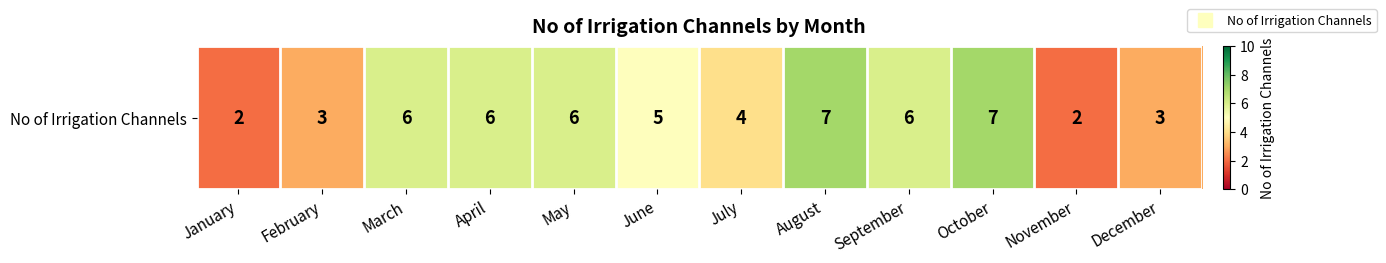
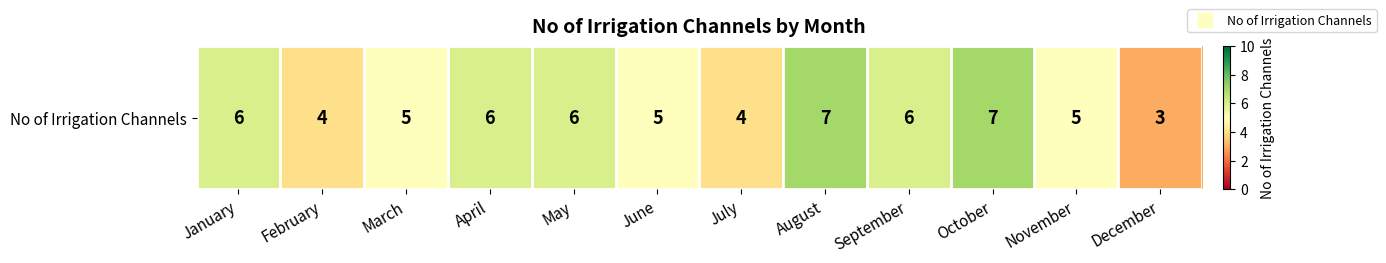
No of Irrigation Channels, January: 2 -> 6
No of Irrigation Channels, February: 3 -> 4
No of Irrigation Channels, March: 6 -> 5
No of Irrigation Channels, November: 2 -> 5
